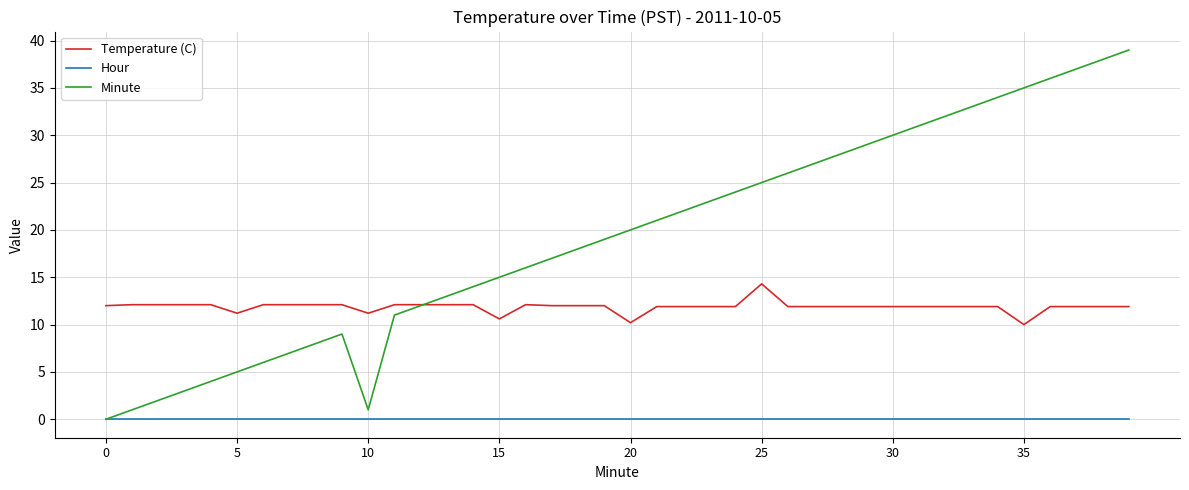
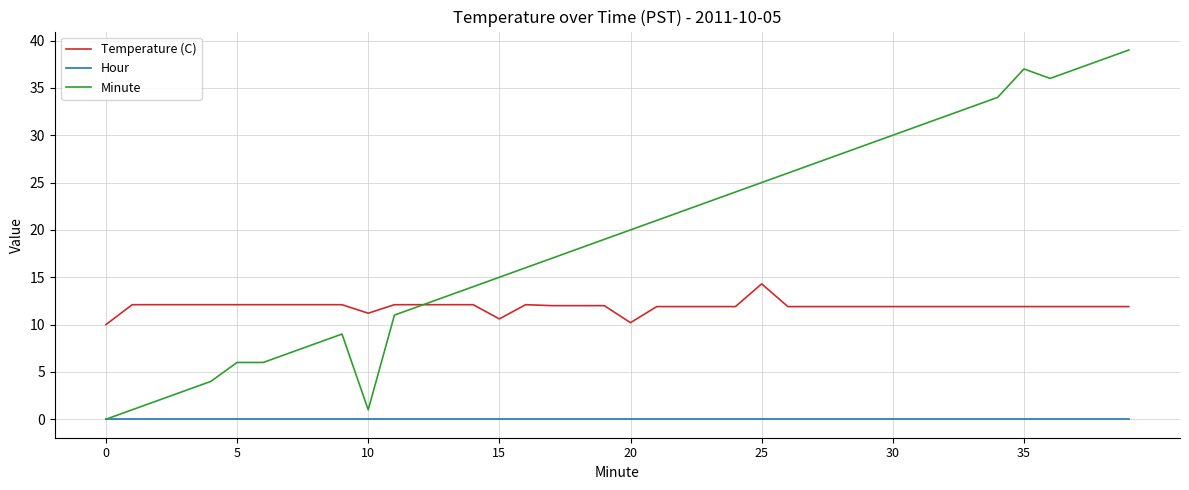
Temperature (C), 0: 12 -> 10
Temperature (C), 5: 11 -> 12
Minute, 5: 5 -> 6
Temperature (C), 35: 10 -> 12
Minute, 35: 35 -> 37
